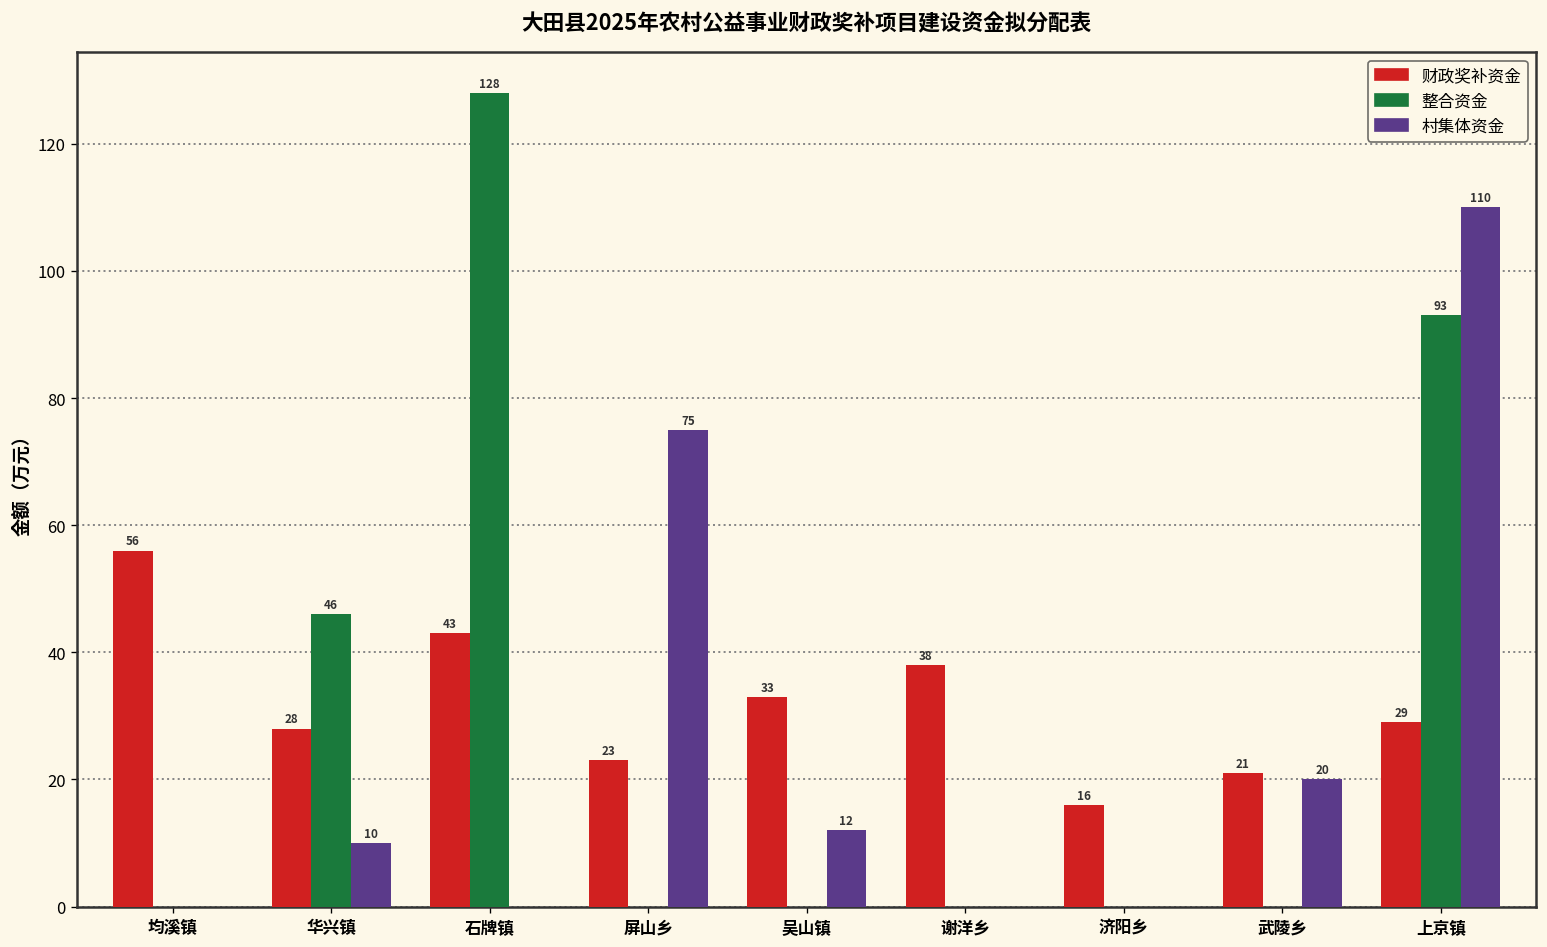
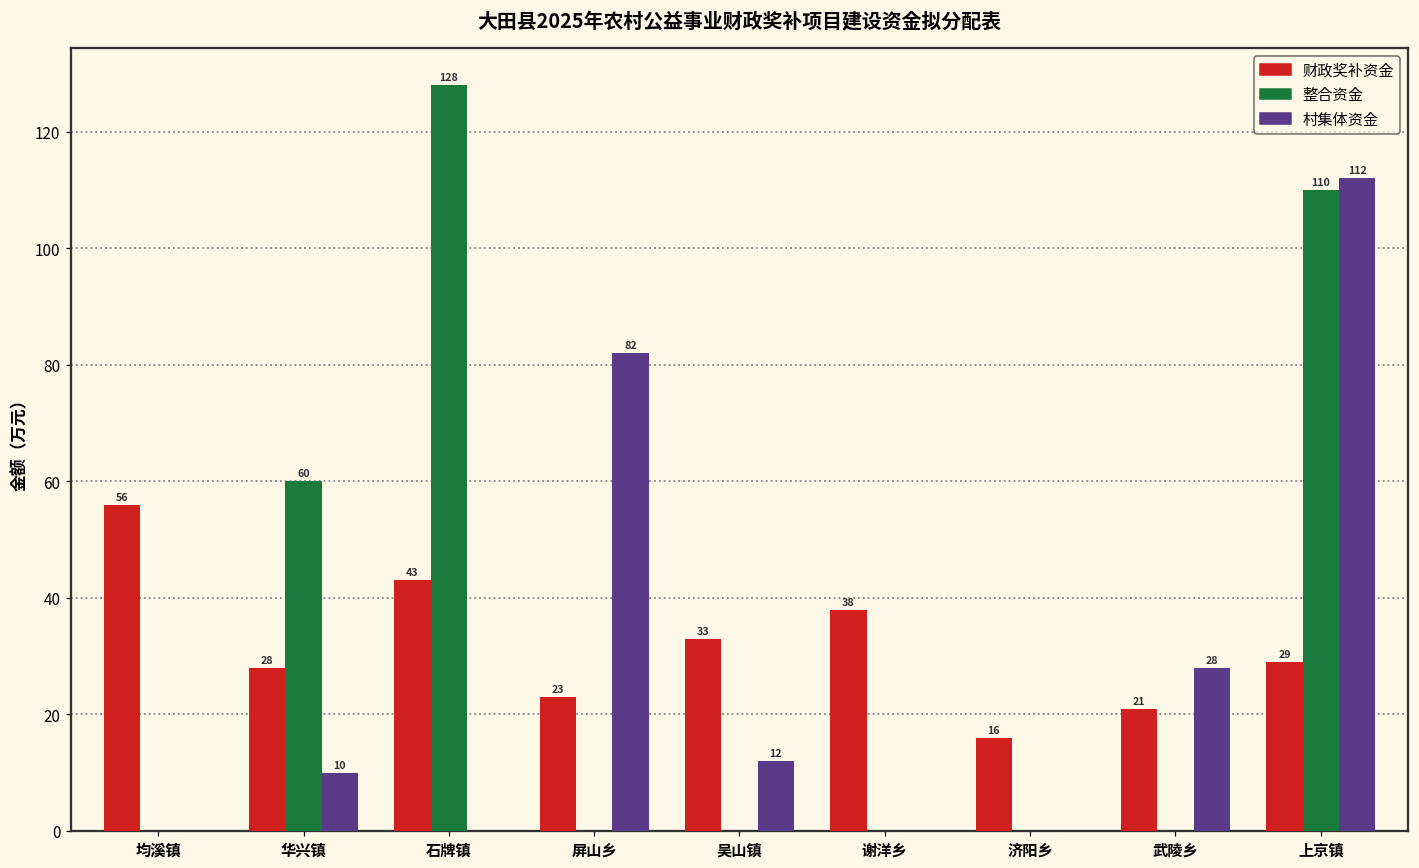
整合资金, 华兴镇: 46 -> 60
村集体资金, 屏山乡: 75 -> 82
村集体资金, 武陵乡: 20 -> 28
整合资金, 上京镇: 93 -> 110
村集体资金, 上京镇: 110 -> 112
